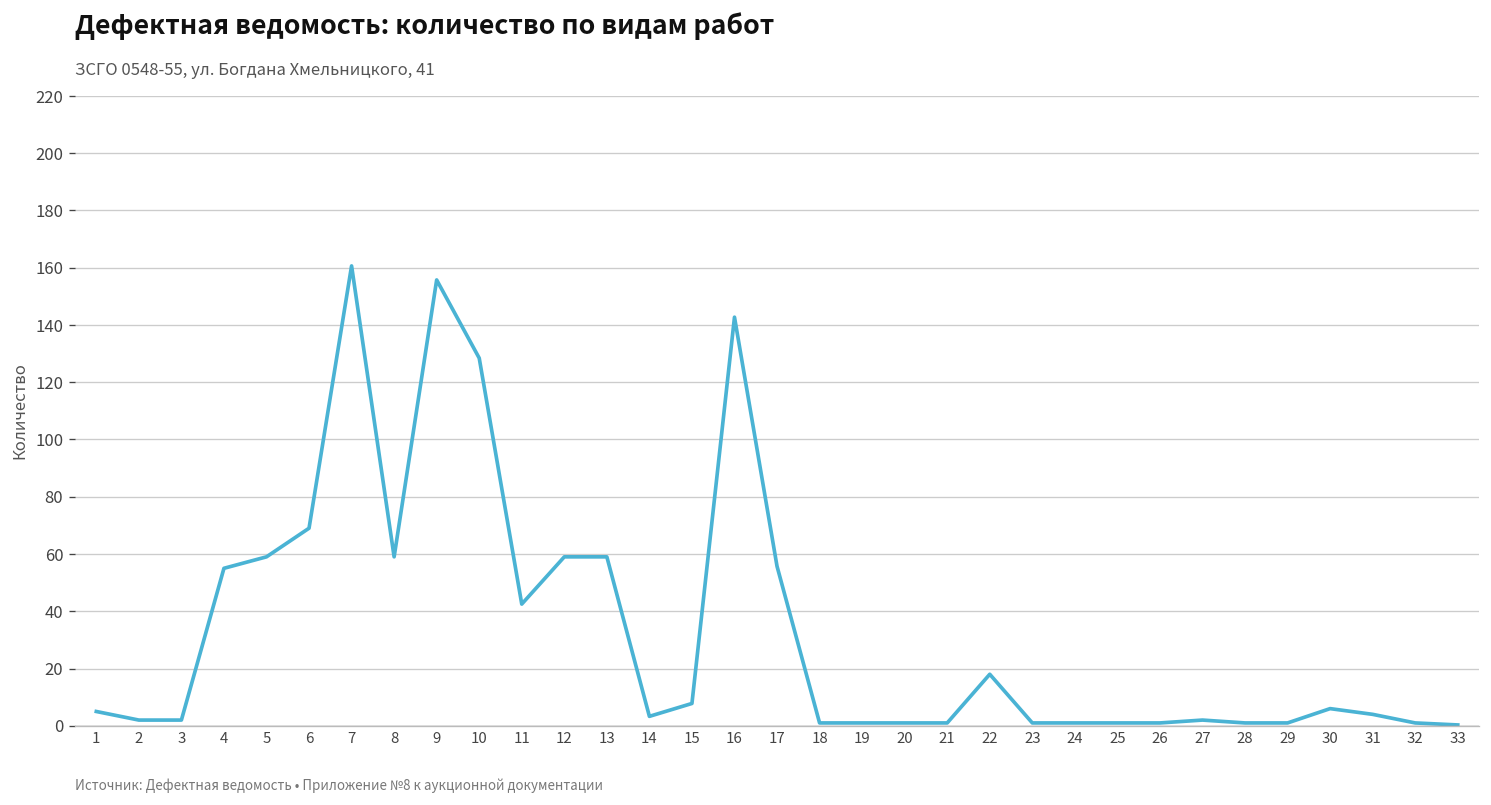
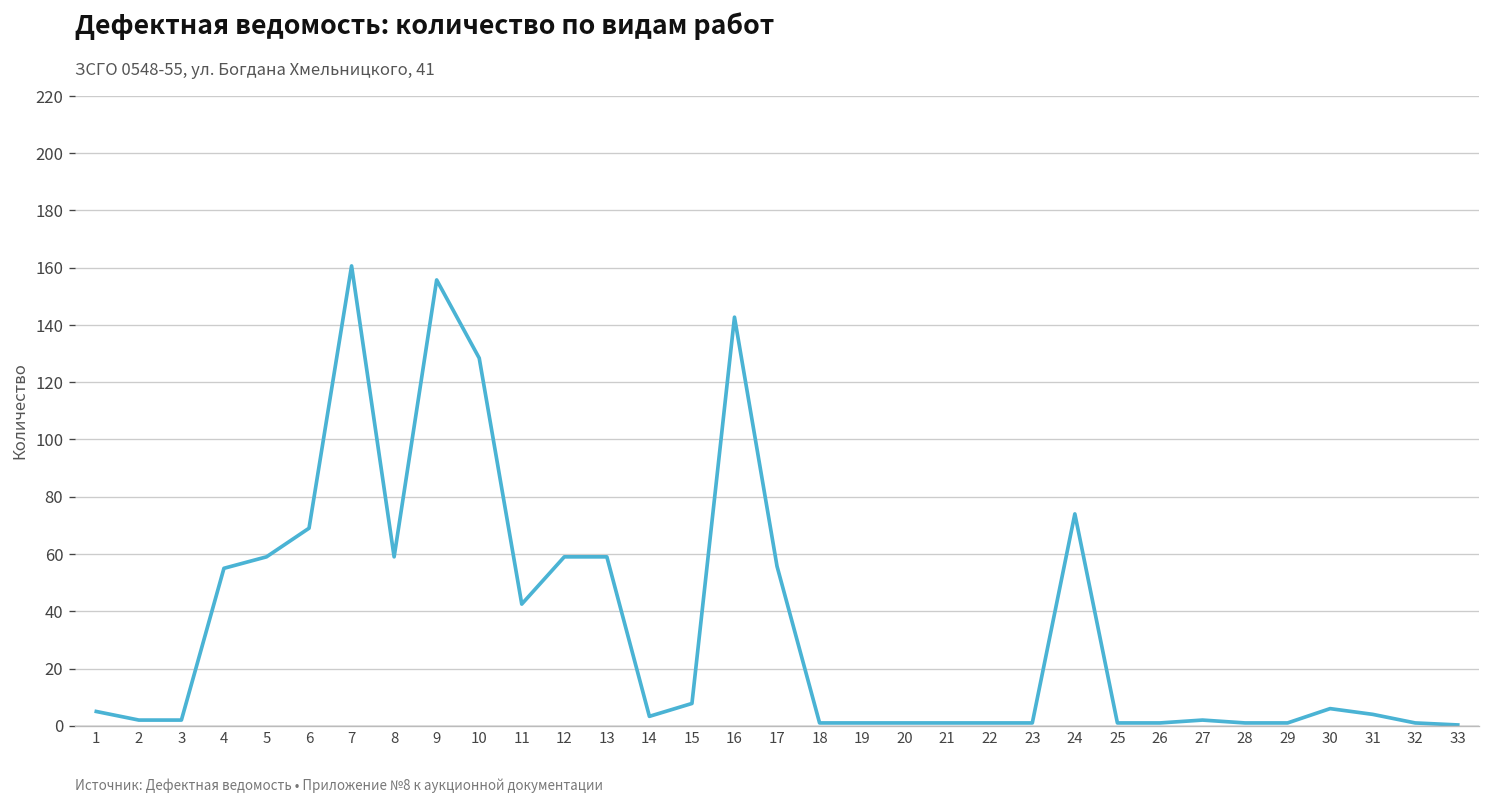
22: 18 -> 1
24: 1 -> 74
